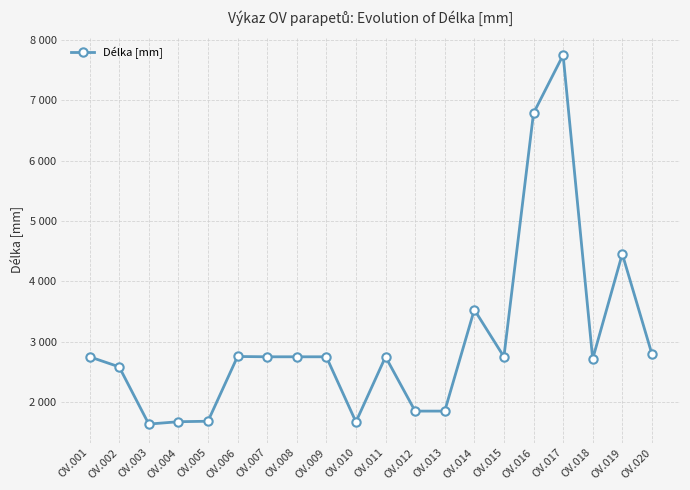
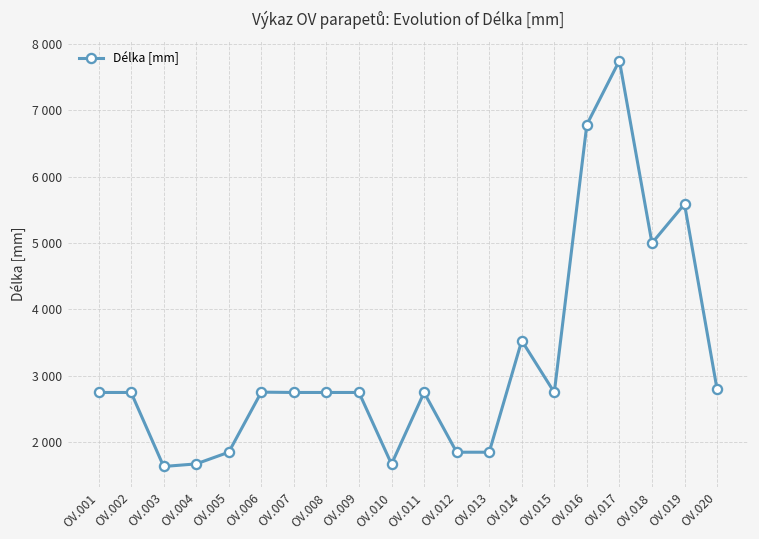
OV.002: 2600 -> 2800
OV.005: 1700 -> 1900
OV.018: 2700 -> 5000
OV.019: 4500 -> 5600
